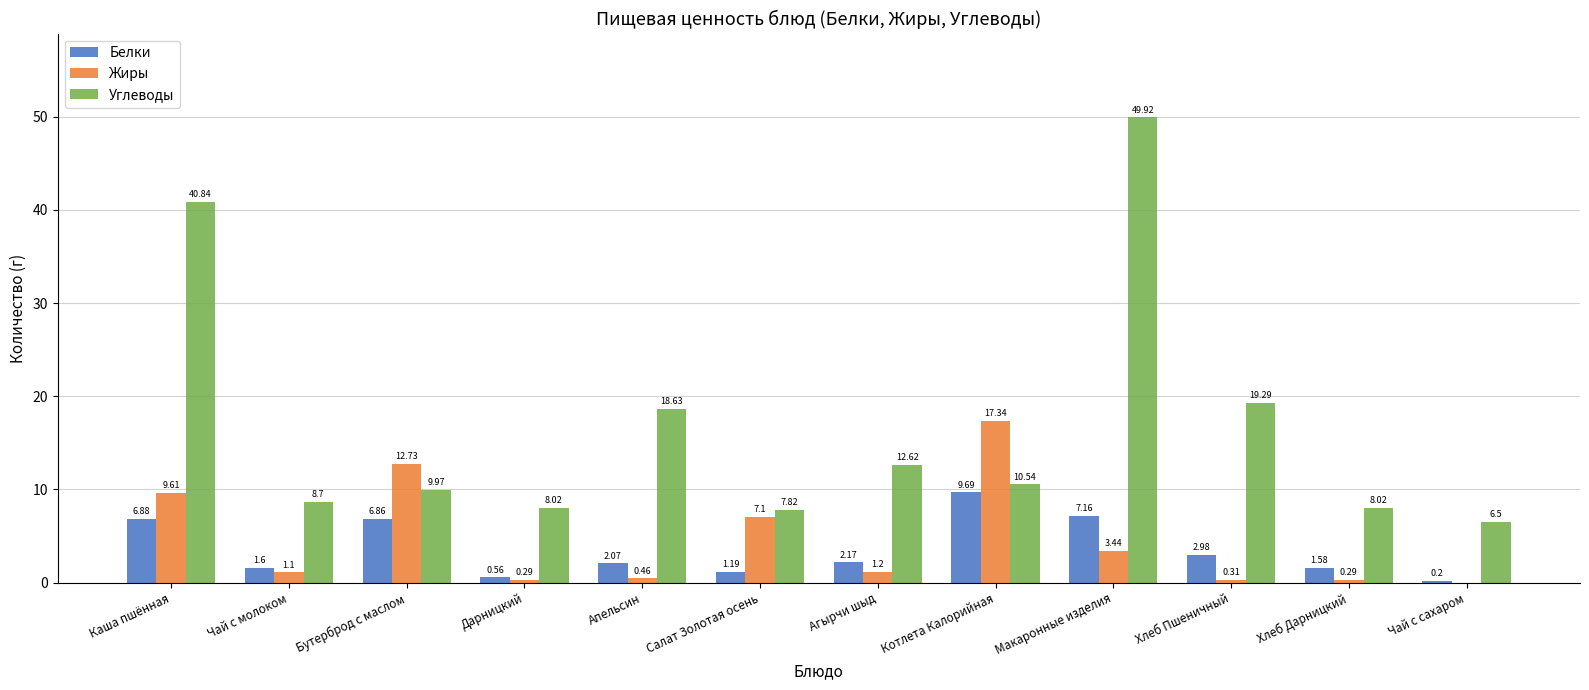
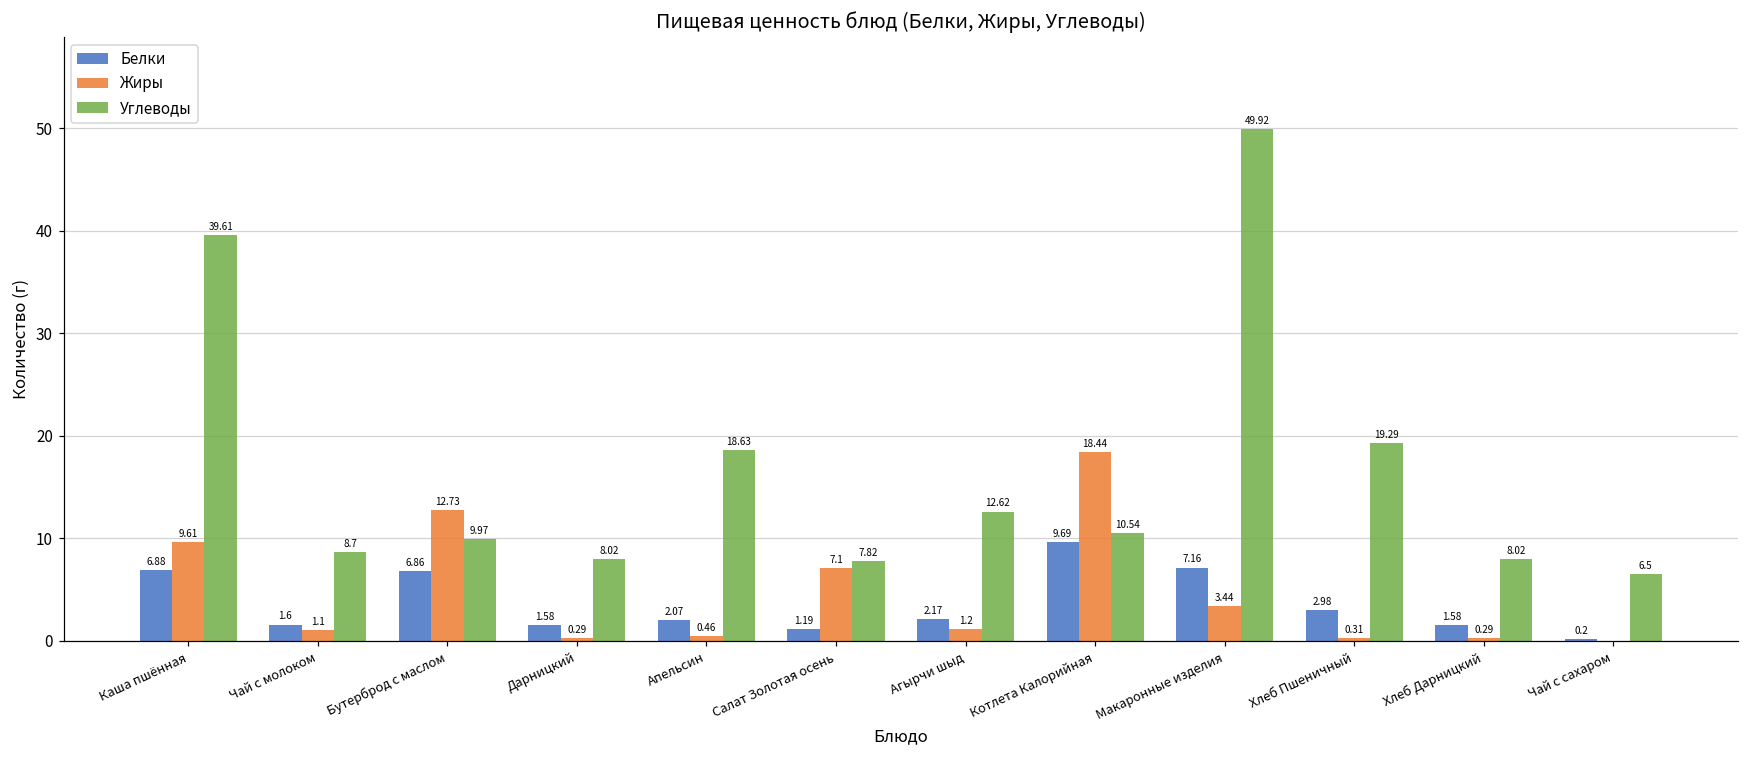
Углеводы, Каша пшённая: 40.84 -> 39.61
Белки, Дарницкий: 0.56 -> 1.58
Жиры, Котлета Калорийная: 17.34 -> 18.44
